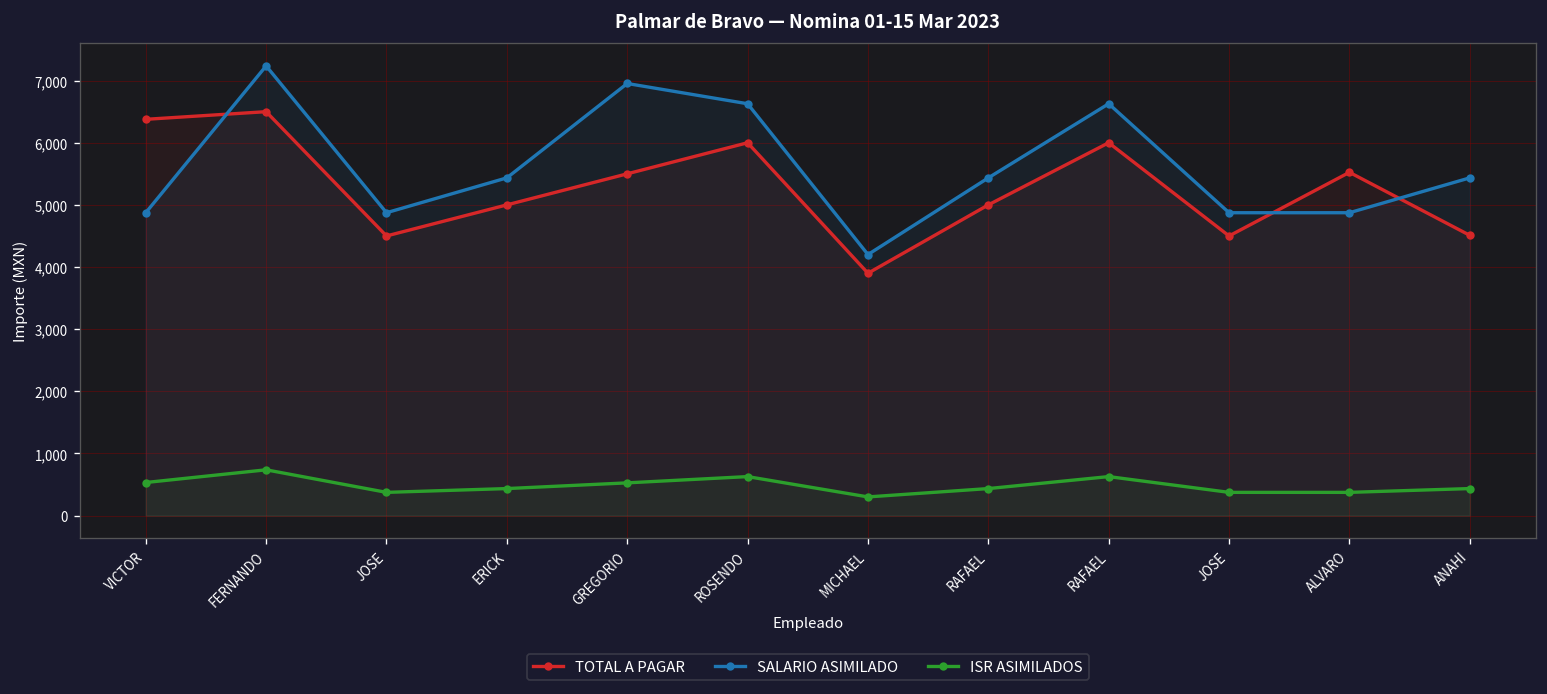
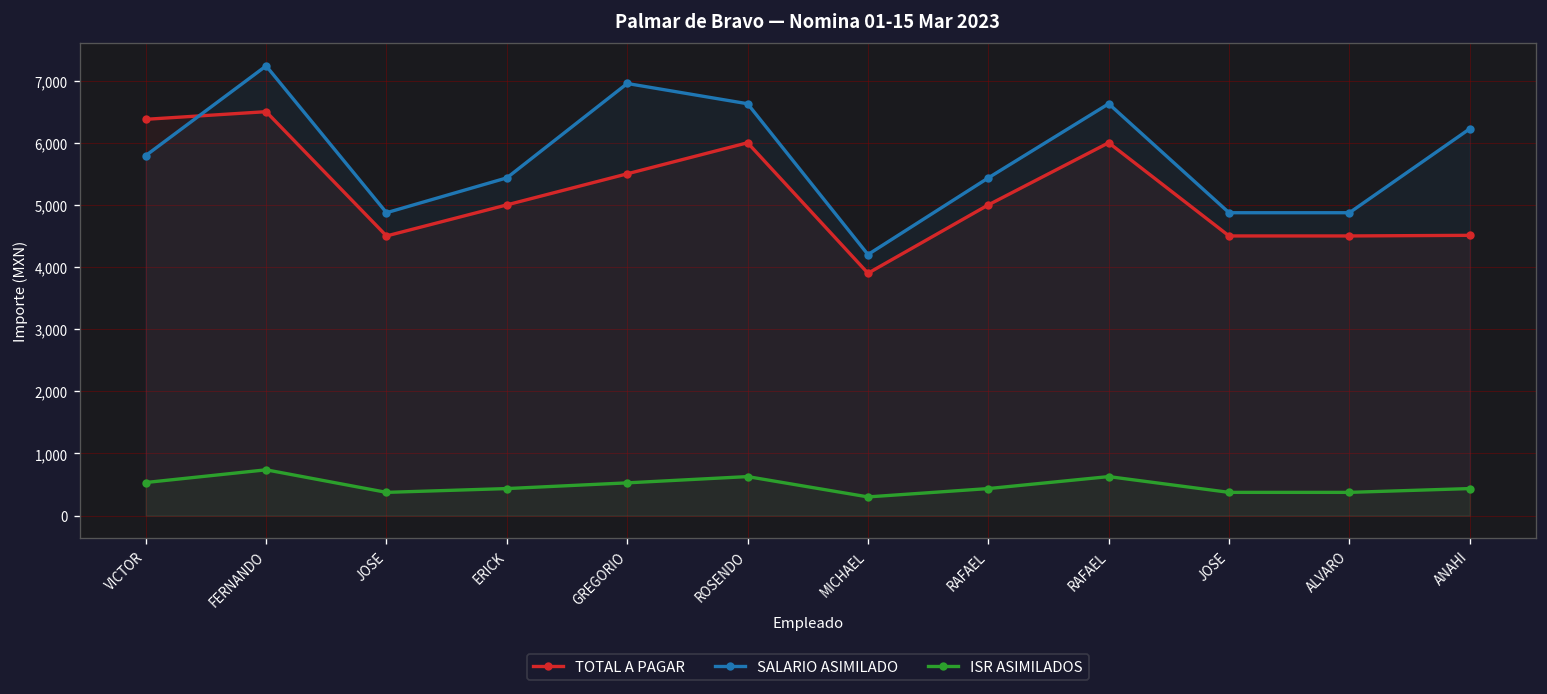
SALARIO ASIMILADO, VICTOR: 4,900 -> 5,800
TOTAL A PAGAR, ALVARO: 5,500 -> 4,500
SALARIO ASIMILADO, ANAHI: 5,400 -> 6,200
